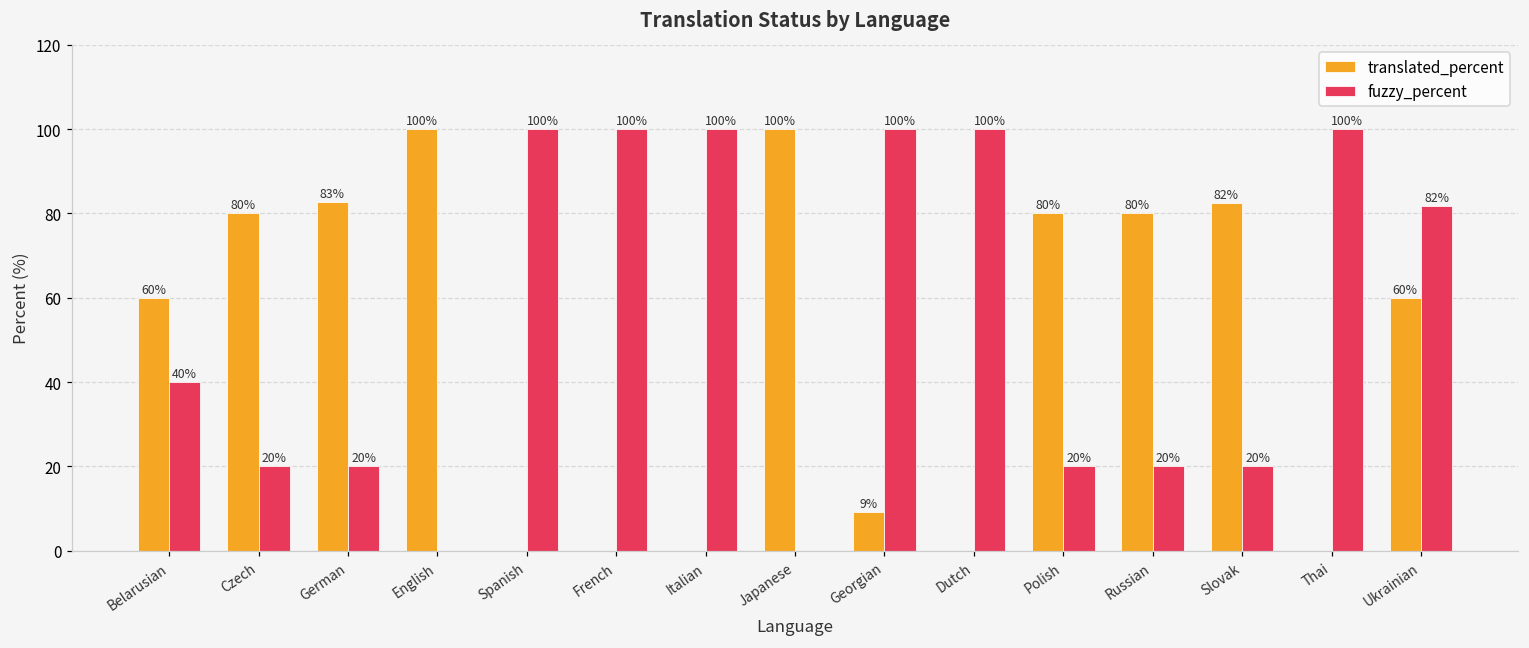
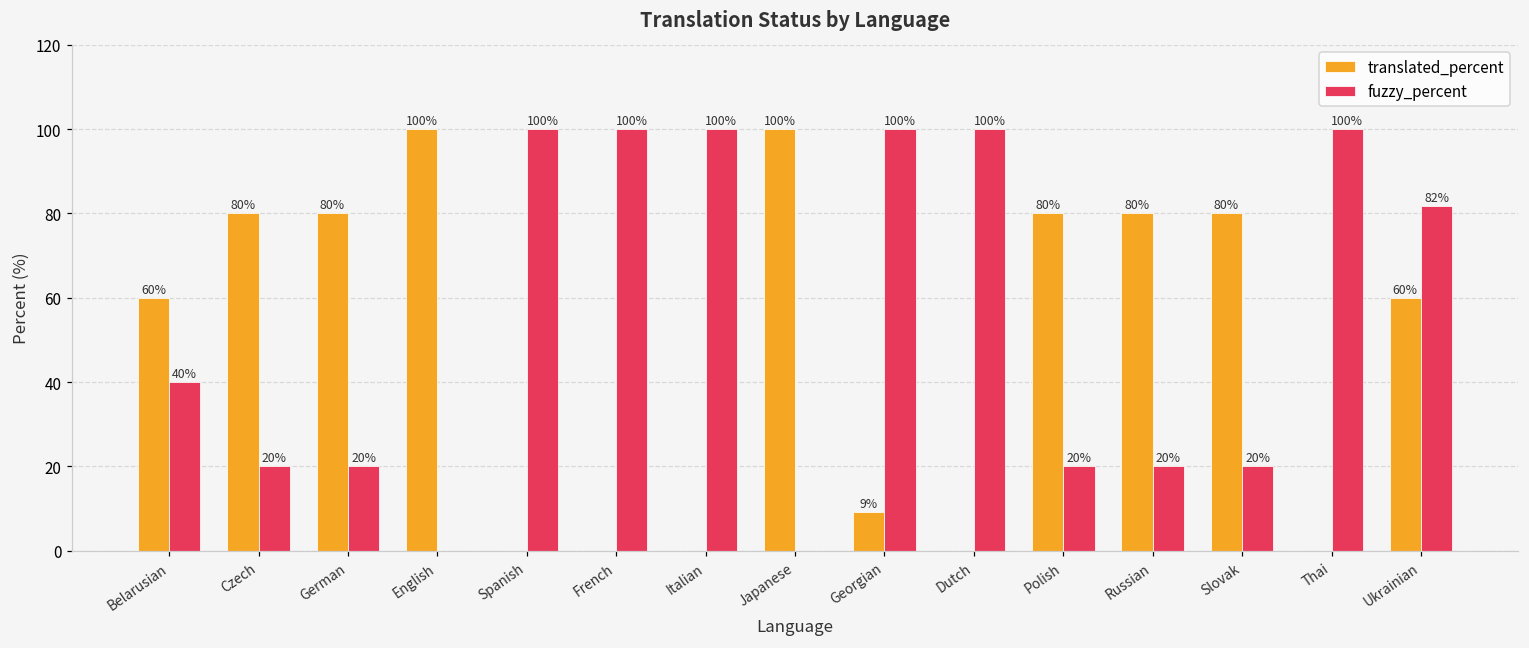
translated_percent, German: 83% -> 80%
translated_percent, Slovak: 82% -> 80%
